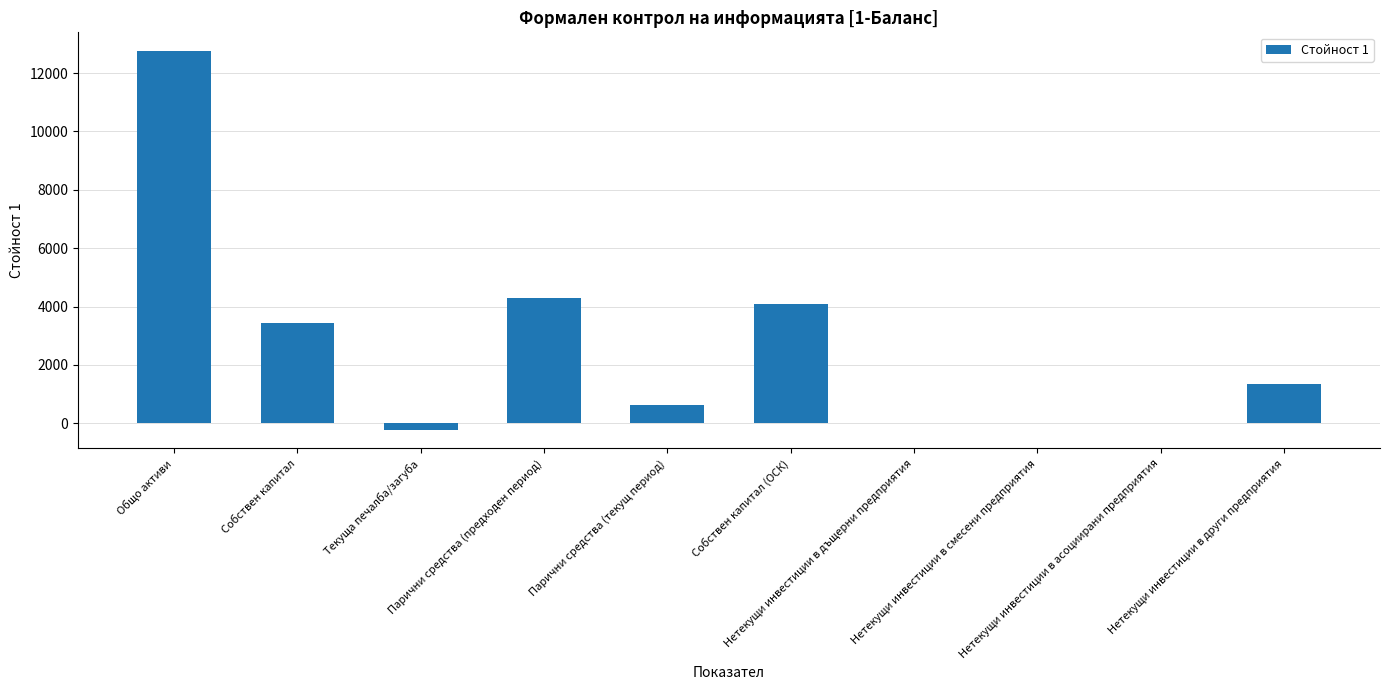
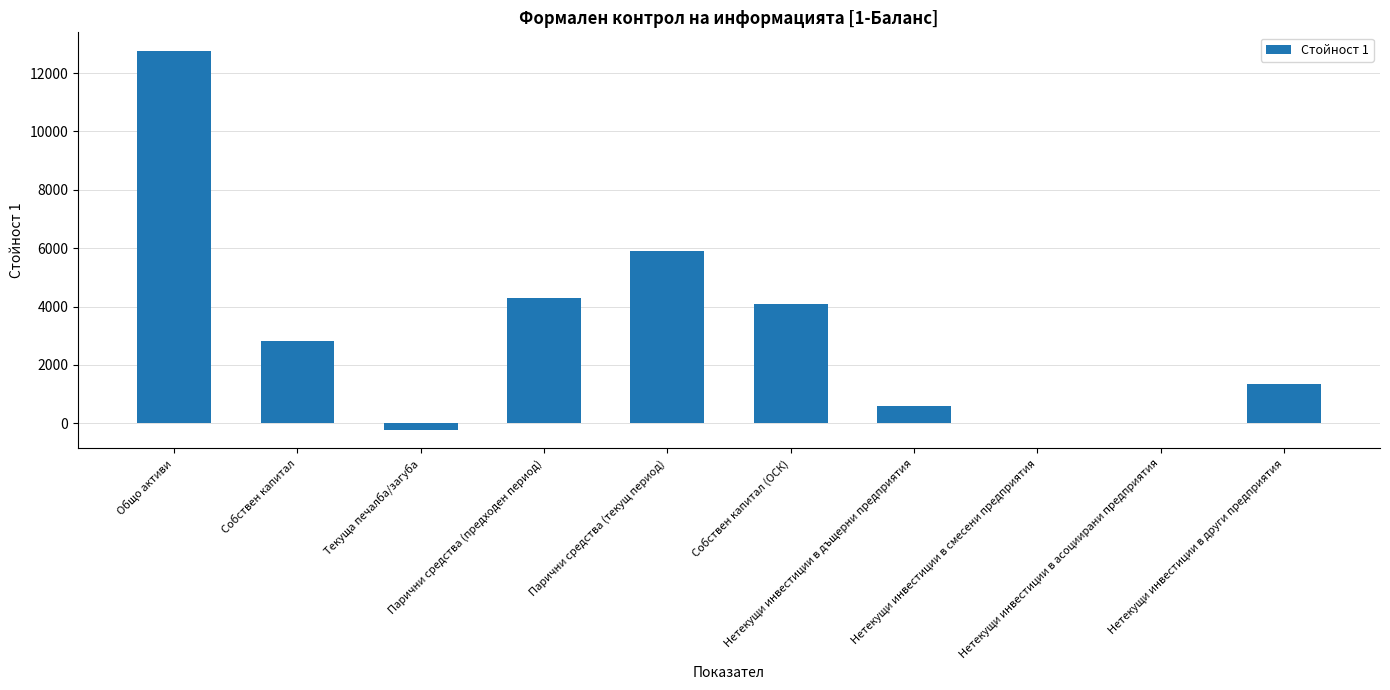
Собствен капитал: 3400 -> 2800
Парични средства (текущ период): 600 -> 5900
Нетекущи инвестиции в дъщерни предприятия: 0 -> 600
